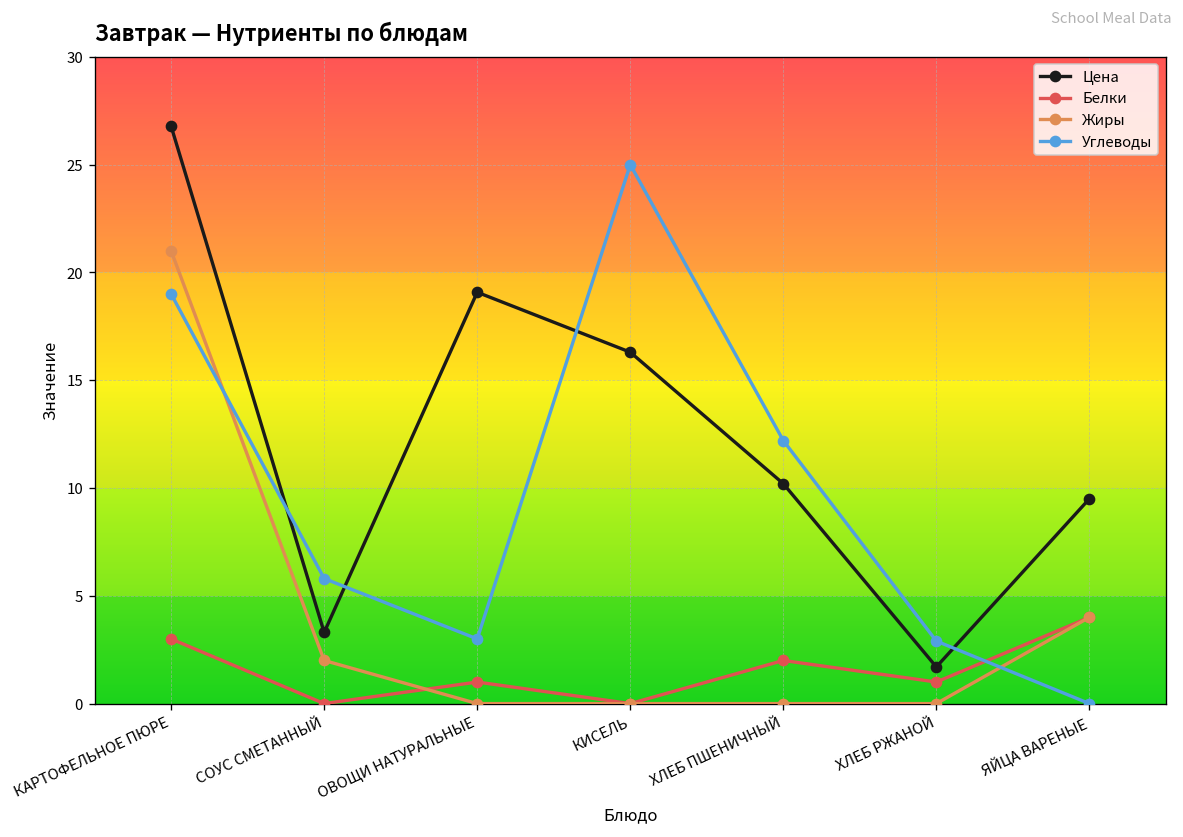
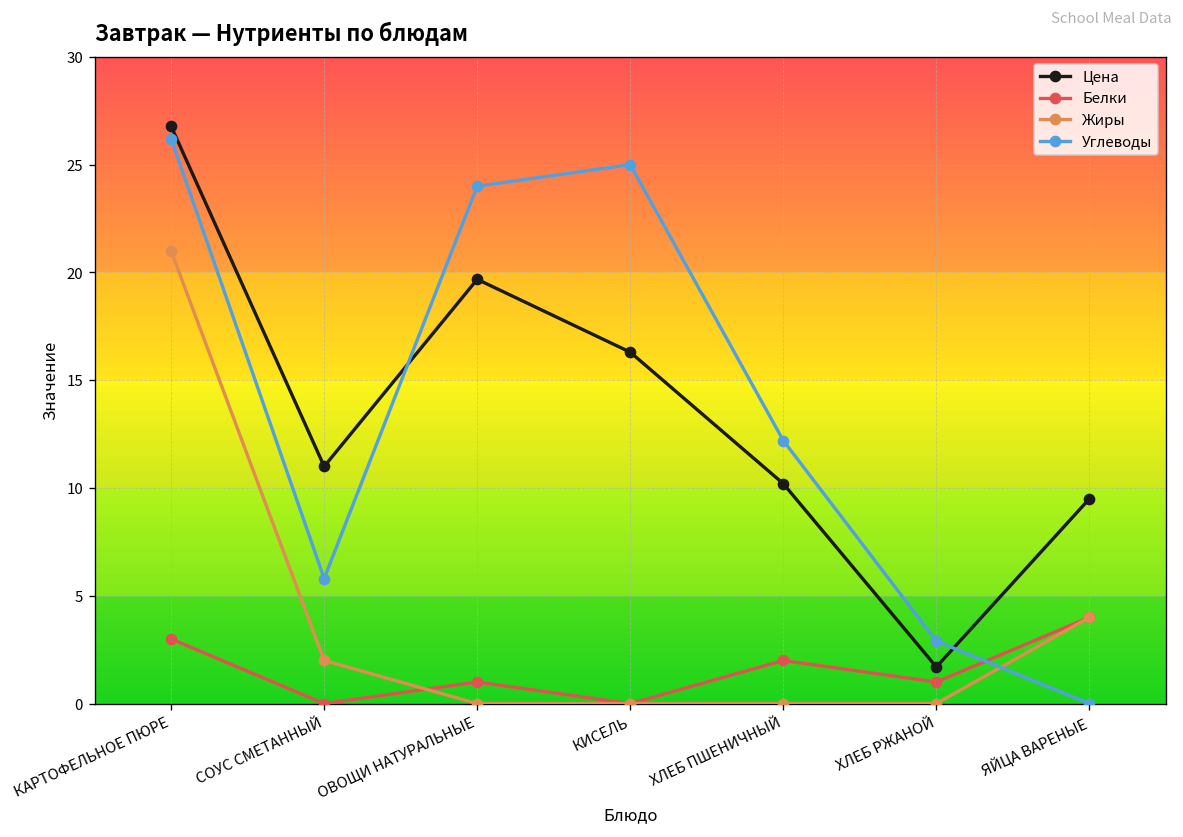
Углеводы, КАРТОФЕЛЬНОЕ ПЮРЕ: 19.0 -> 26.2
Цена, СОУС СМЕТАННЫЙ: 3.3 -> 11.0
Цена, ОВОЩИ НАТУРАЛЬНЫЕ: 19.1 -> 19.7
Углеводы, ОВОЩИ НАТУРАЛЬНЫЕ: 3 -> 24
